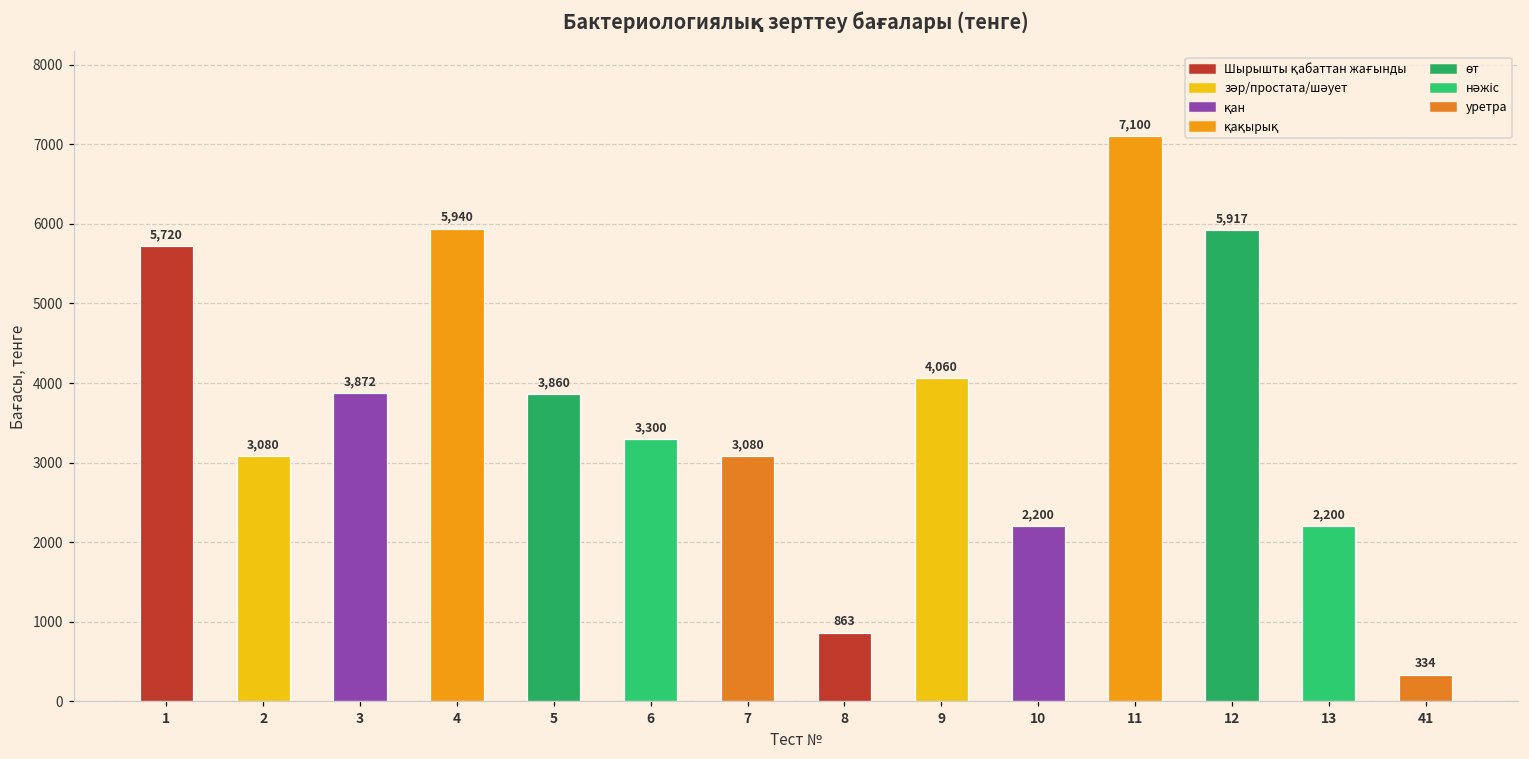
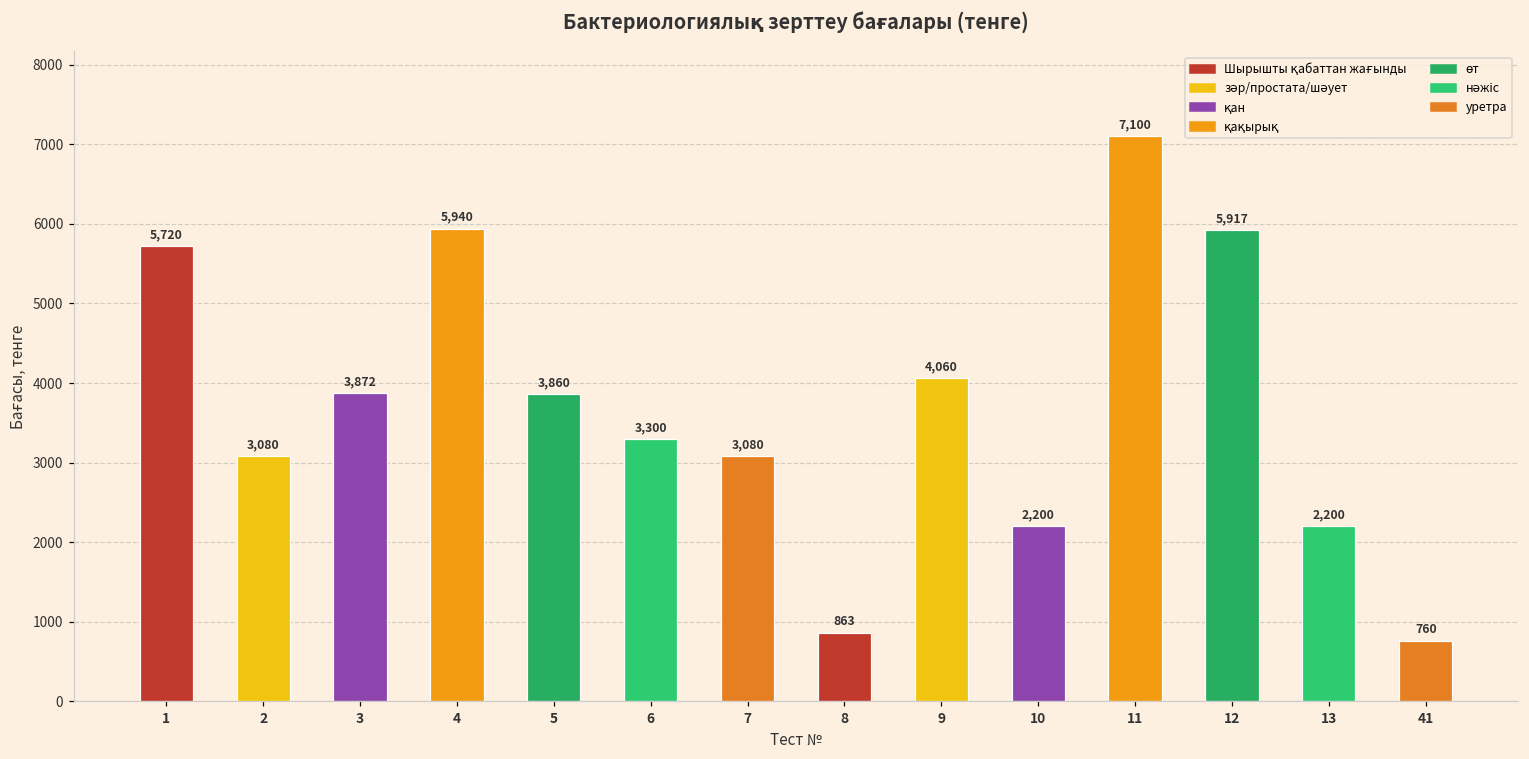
41: 334 -> 760
